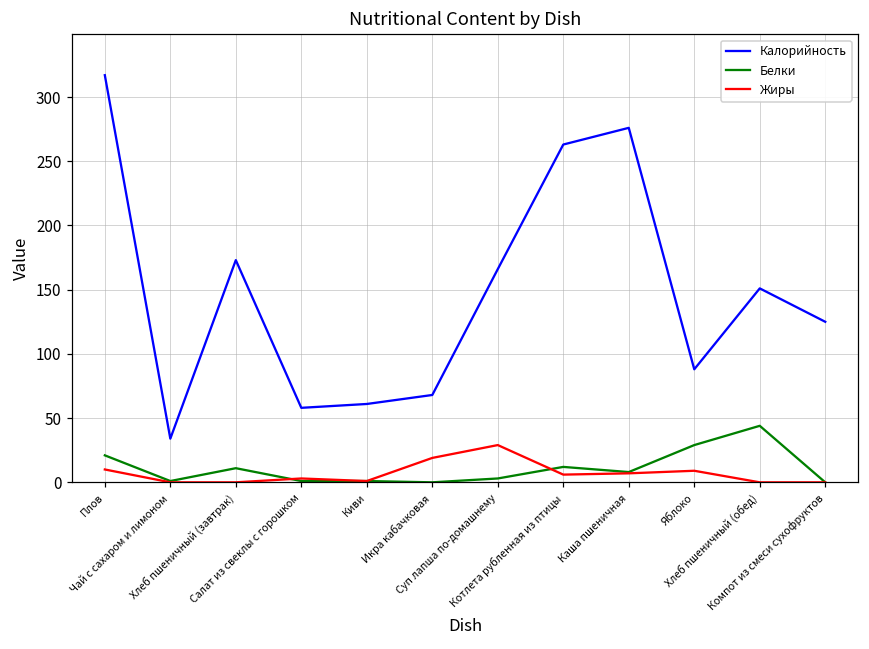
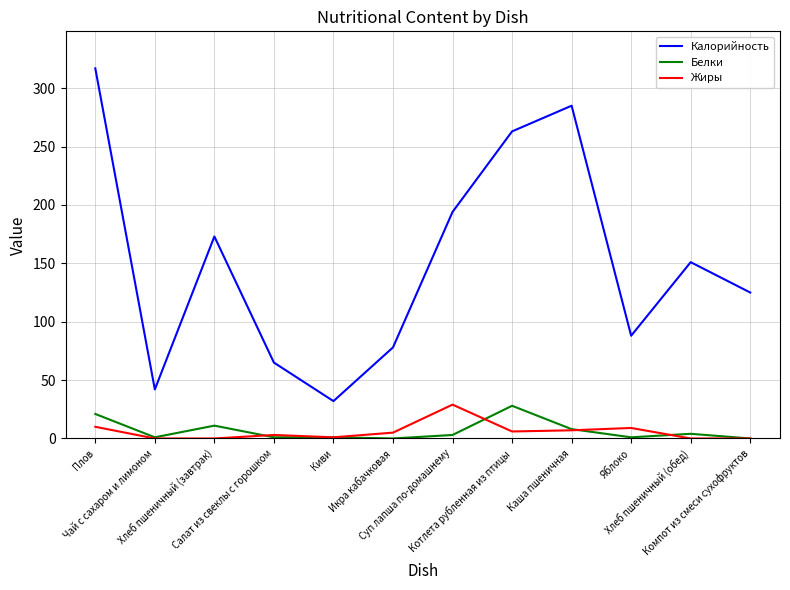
Калорийность, Чай с сахаром и лимоном: 34 -> 42
Калорийность, Салат из свеклы с горошком: 58 -> 65
Калорийность, Киви: 61 -> 32
Калорийность, Икра кабачковая: 68 -> 78
Жиры, Икра кабачковая: 19 -> 5
Калорийность, Суп лапша по-домашнему: 166 -> 194
Белки, Котлета рубленная из птицы: 12 -> 28
Калорийность, Каша пшеничная: 276 -> 285
Белки, Яблоко: 29 -> 1
Белки, Хлеб пшеничный (обед): 44 -> 4
